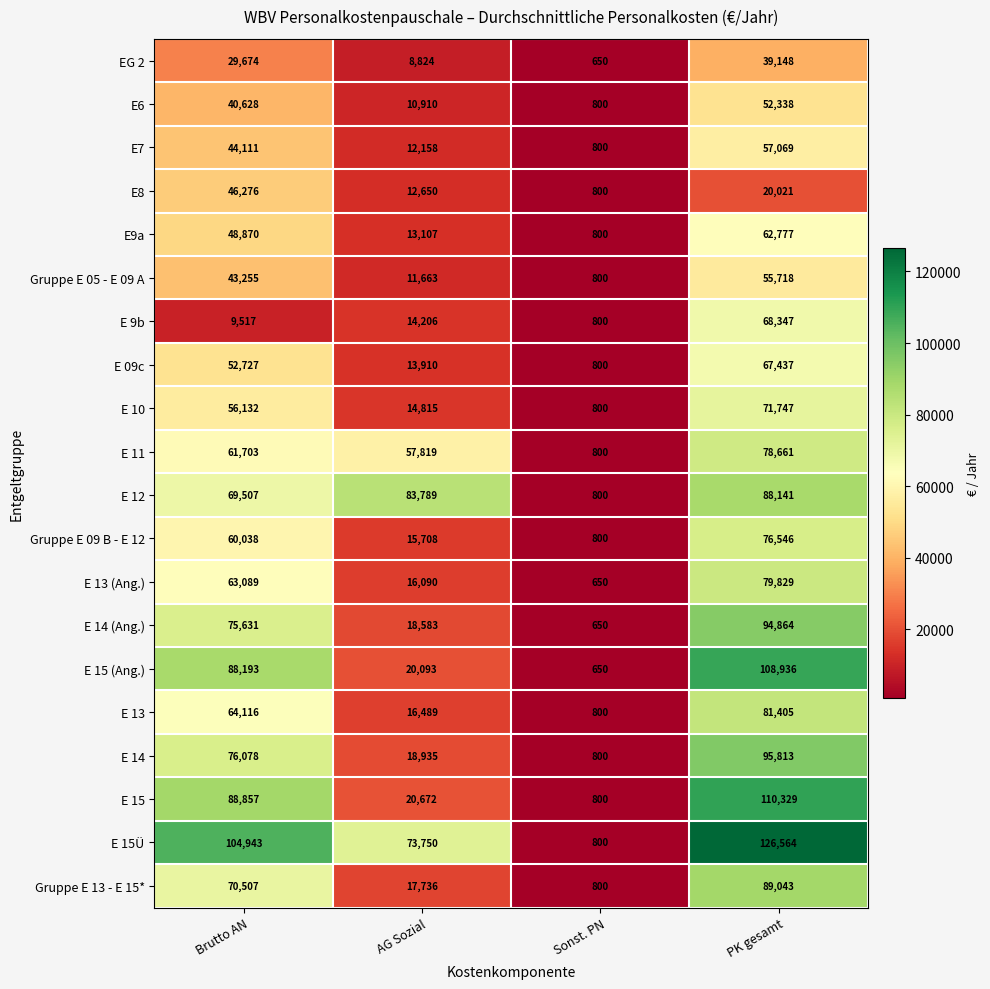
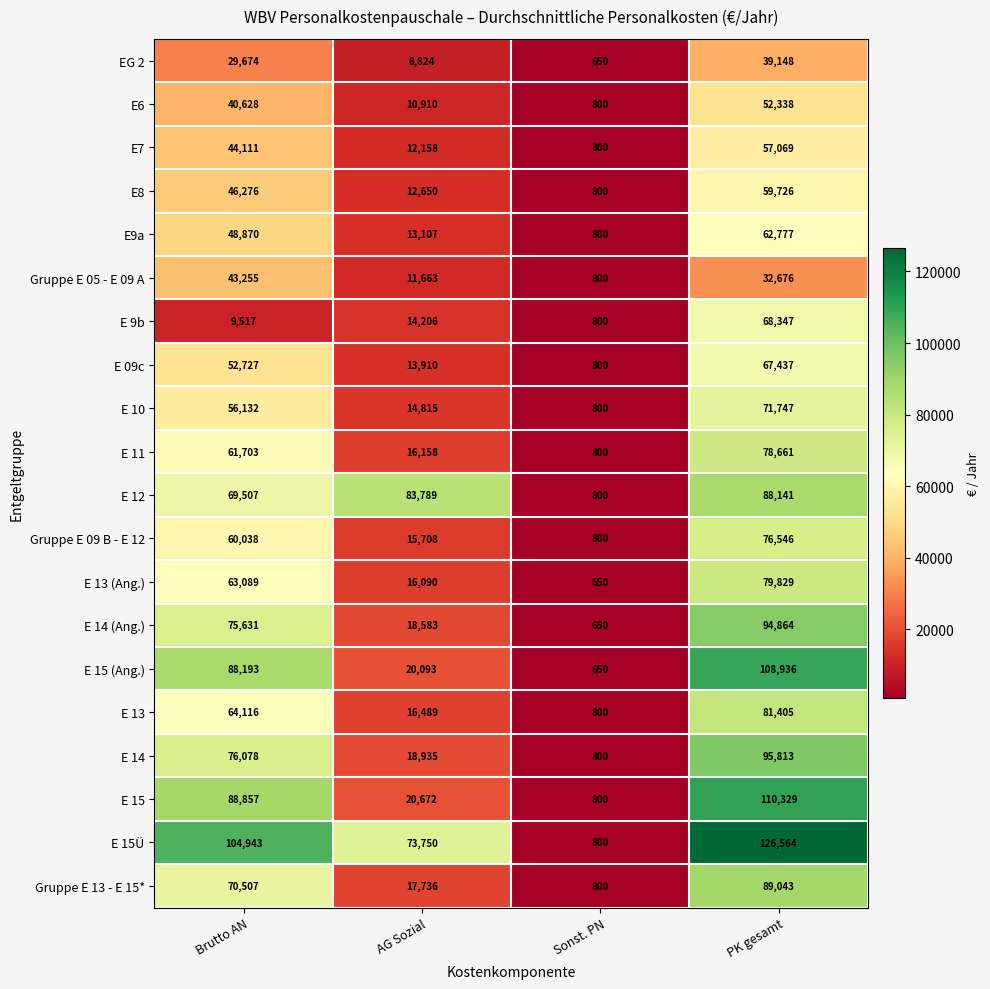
E8, PK gesamt: 20,021 -> 59,726
Gruppe E 05 - E 09 A, PK gesamt: 55,718 -> 32,676
E 11, AG Sozial: 57,819 -> 16,158
